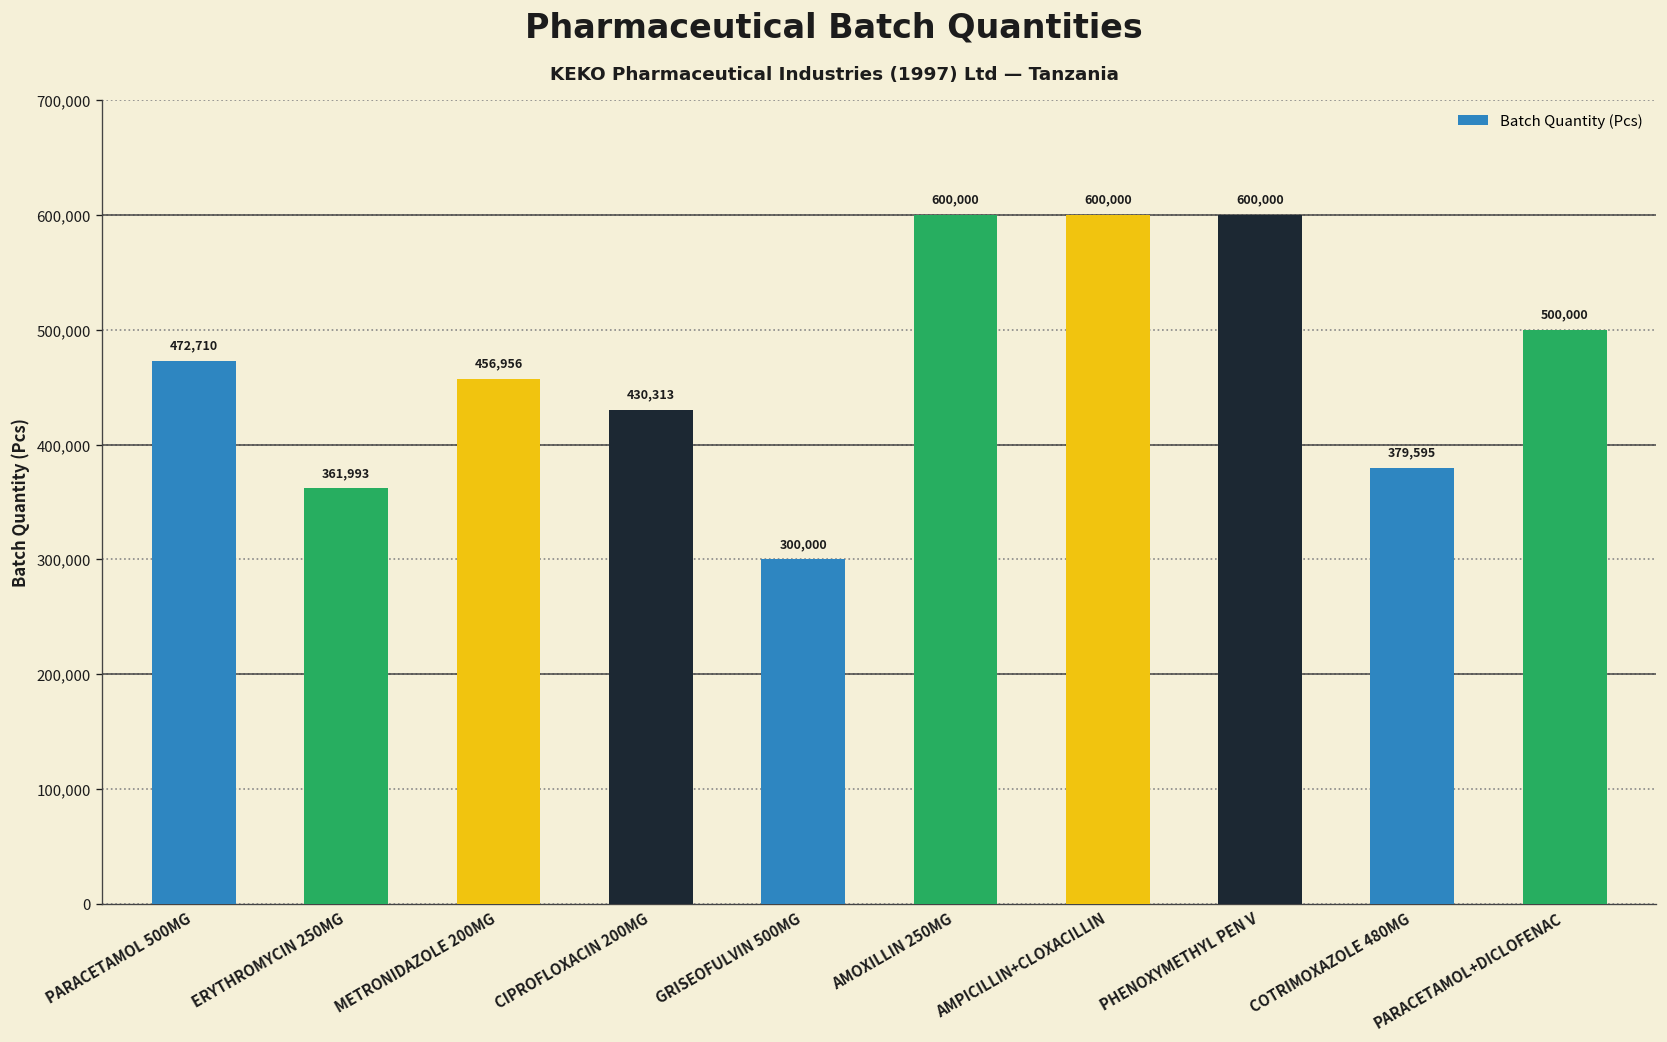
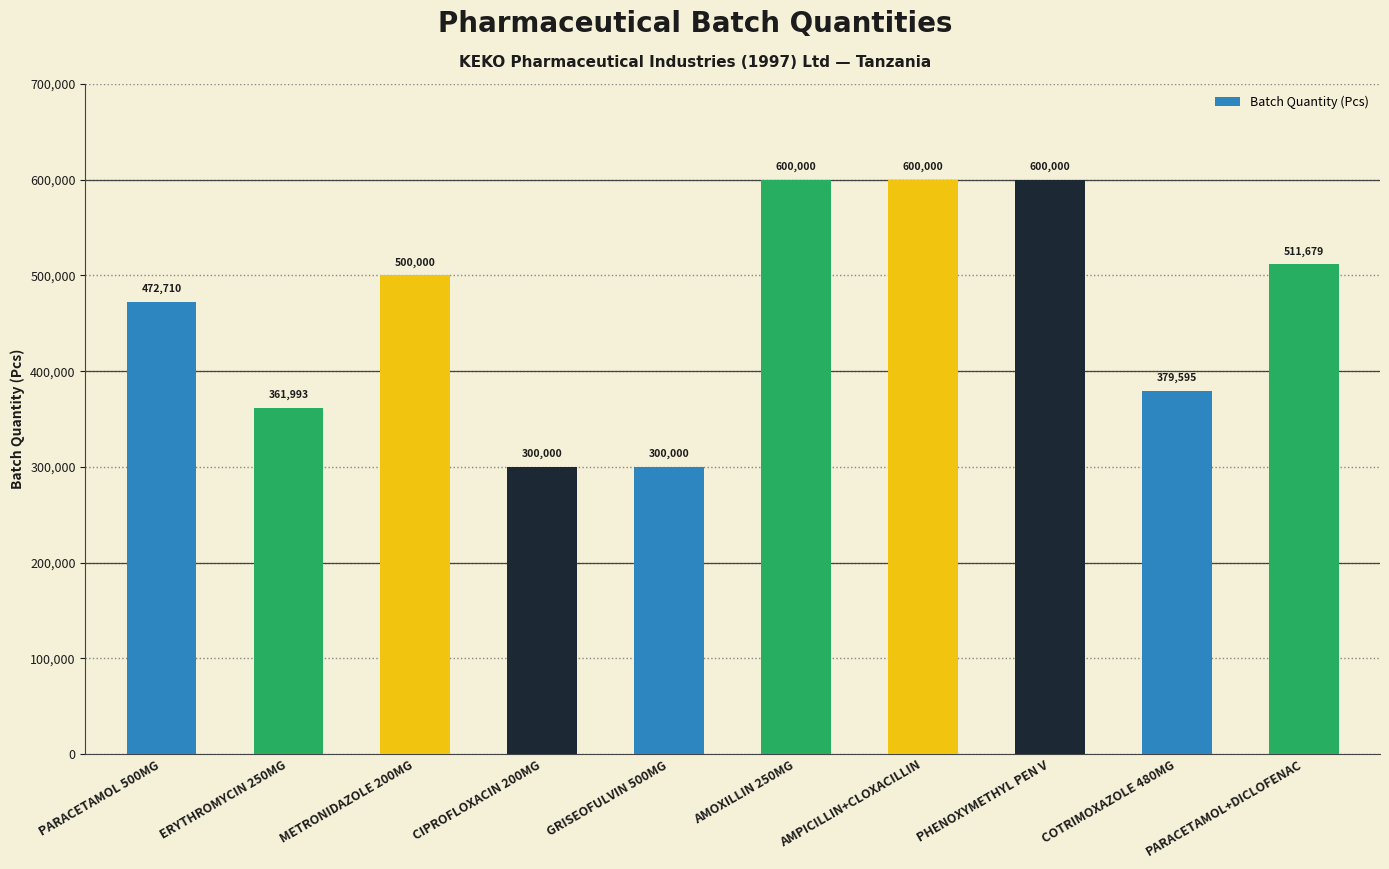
METRONIDAZOLE 200MG: 456,956 -> 500,000
CIPROFLOXACIN 200MG: 430,313 -> 300,000
PARACETAMOL+DICLOFENAC: 500,000 -> 511,679
